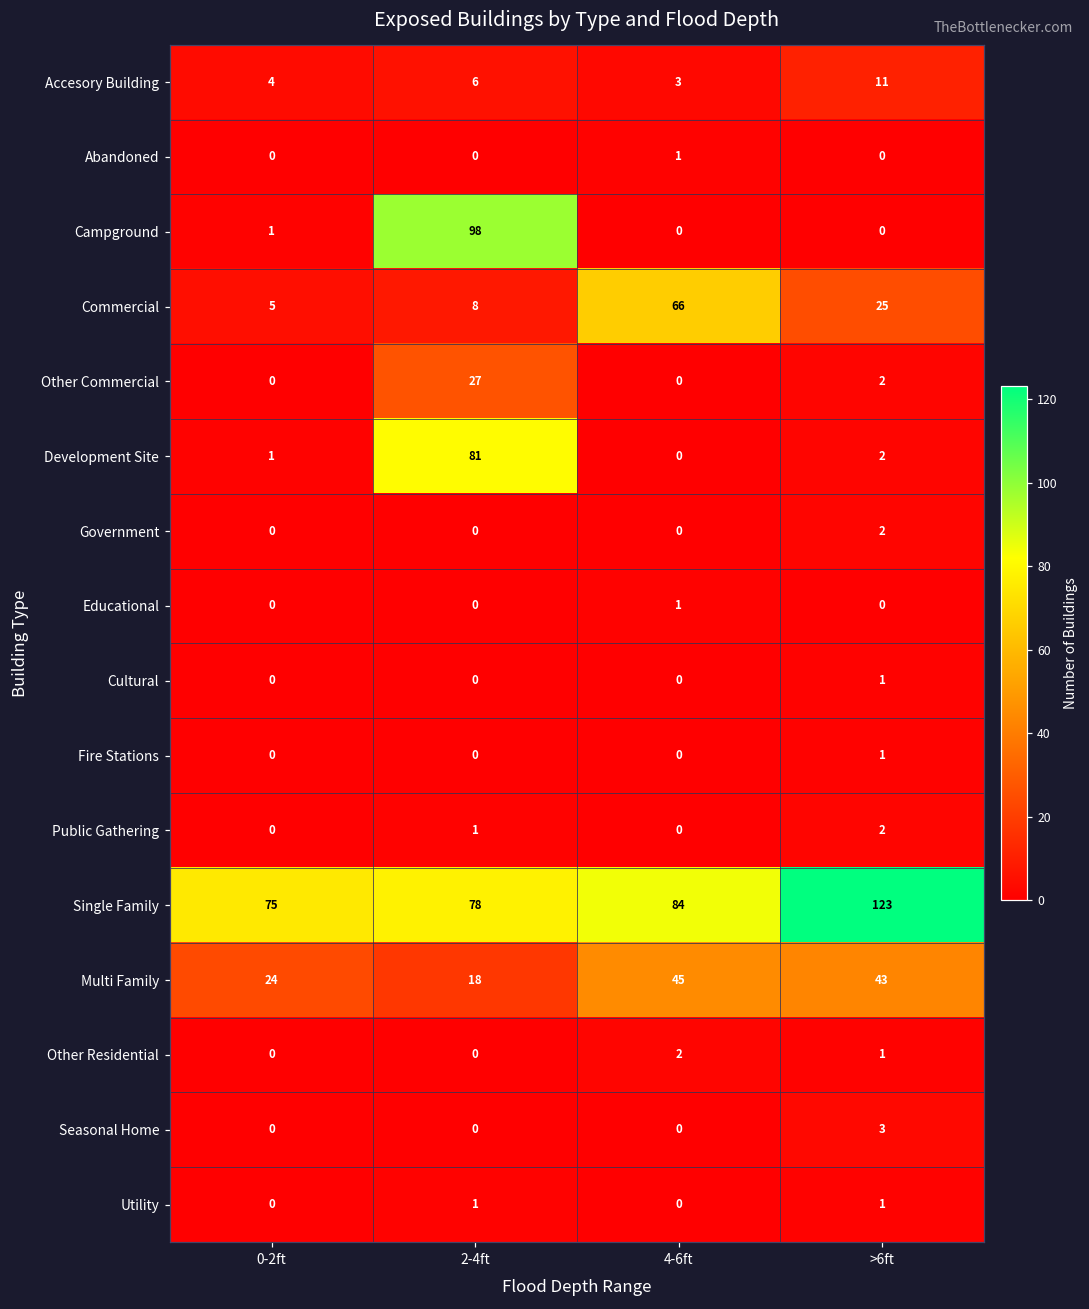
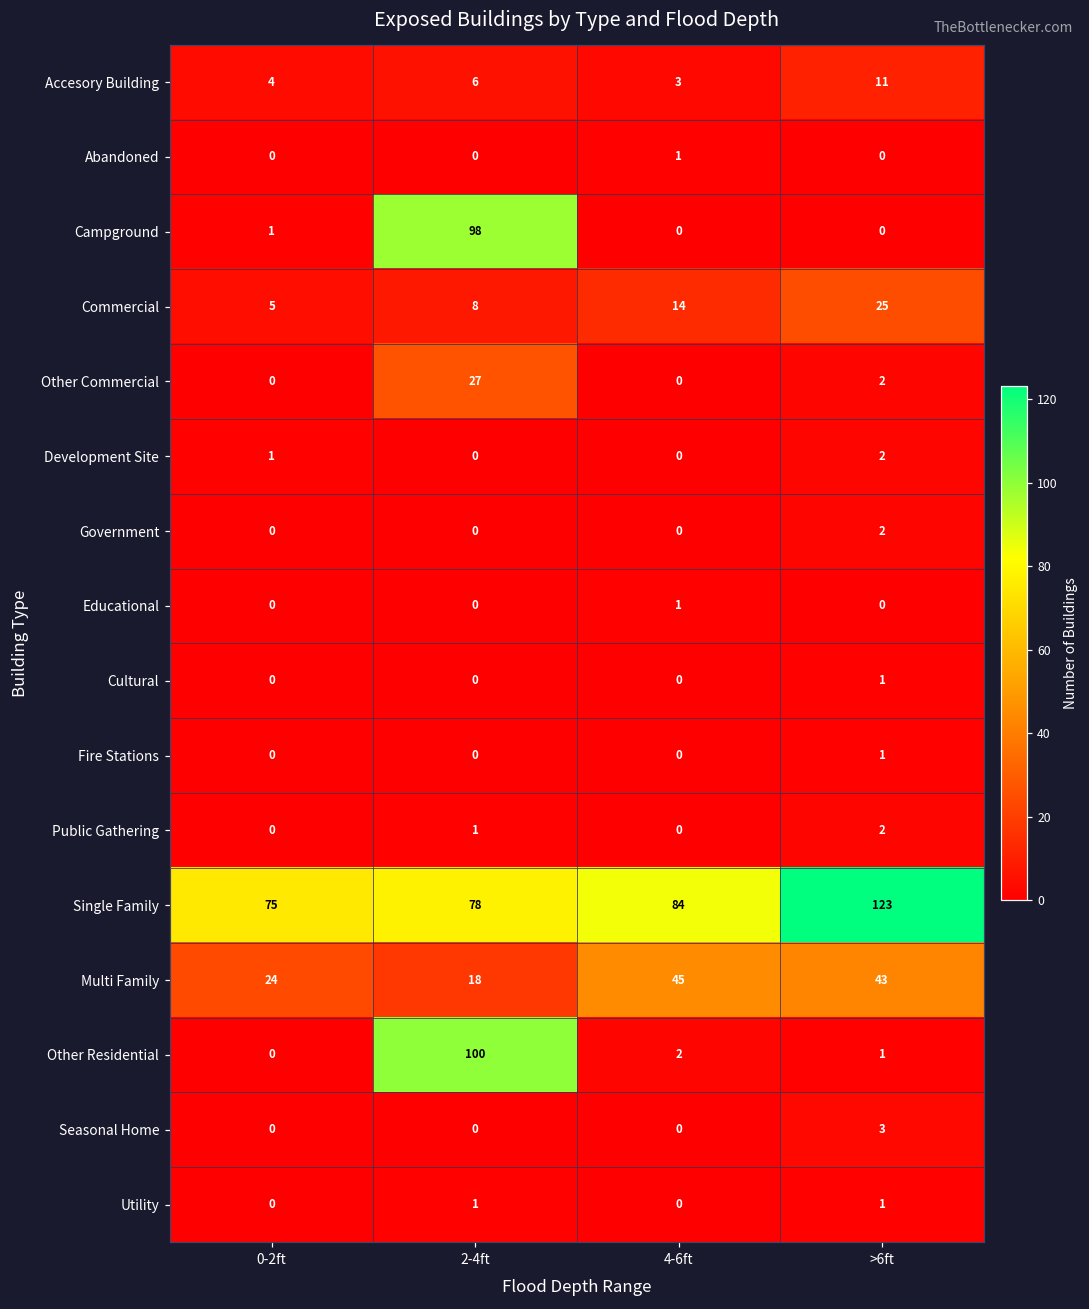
Commercial, 4-6ft: 66 -> 14
Development Site, 2-4ft: 81 -> 0
Other Residential, 2-4ft: 0 -> 100
